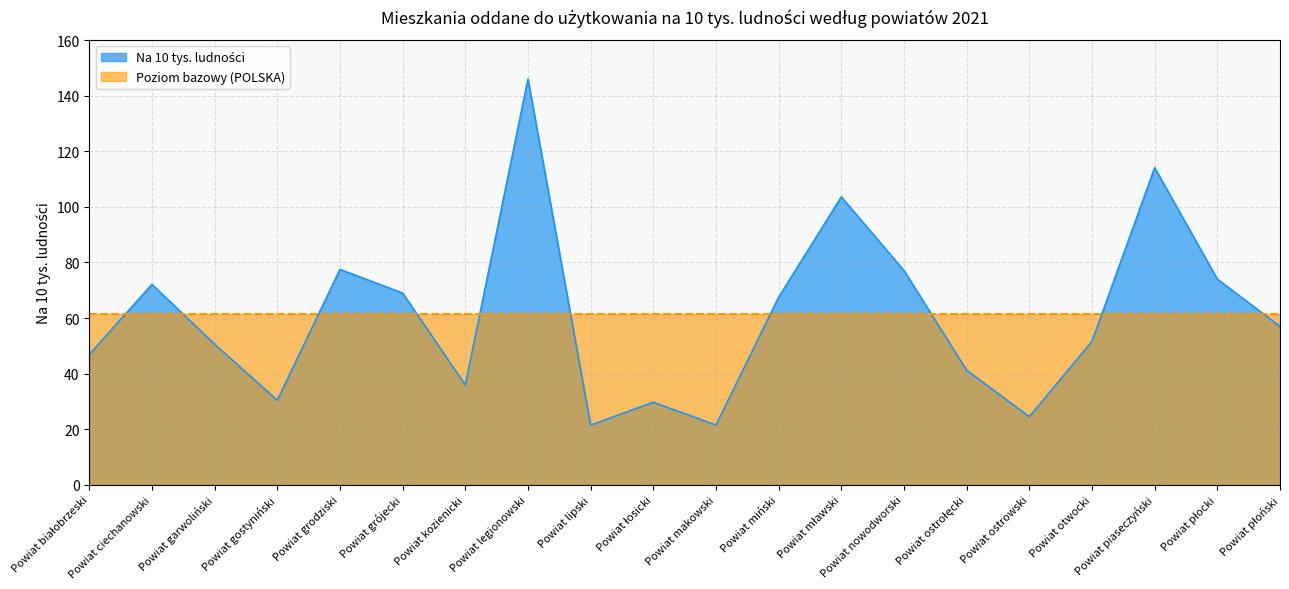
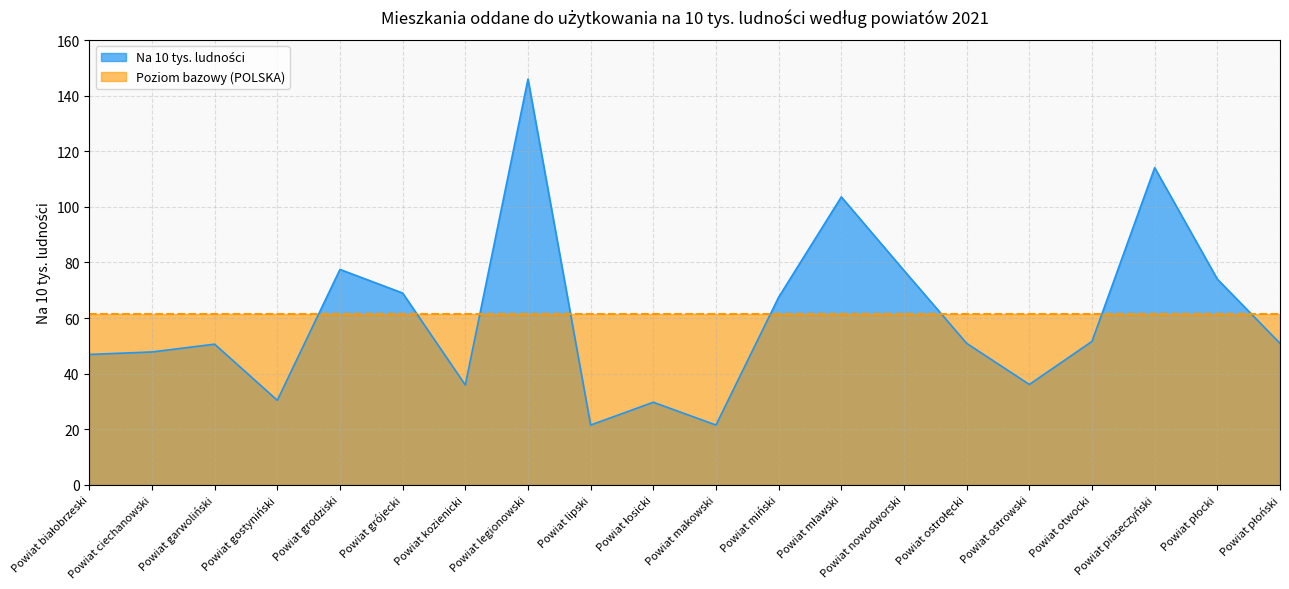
Na 10 tys. ludności, Powiat ciechanowski: 72 -> 48
Na 10 tys. ludności, Powiat ostrołęcki: 41 -> 51
Na 10 tys. ludności, Powiat ostrowski: 25 -> 36
Na 10 tys. ludności, Powiat płoński: 57 -> 51
